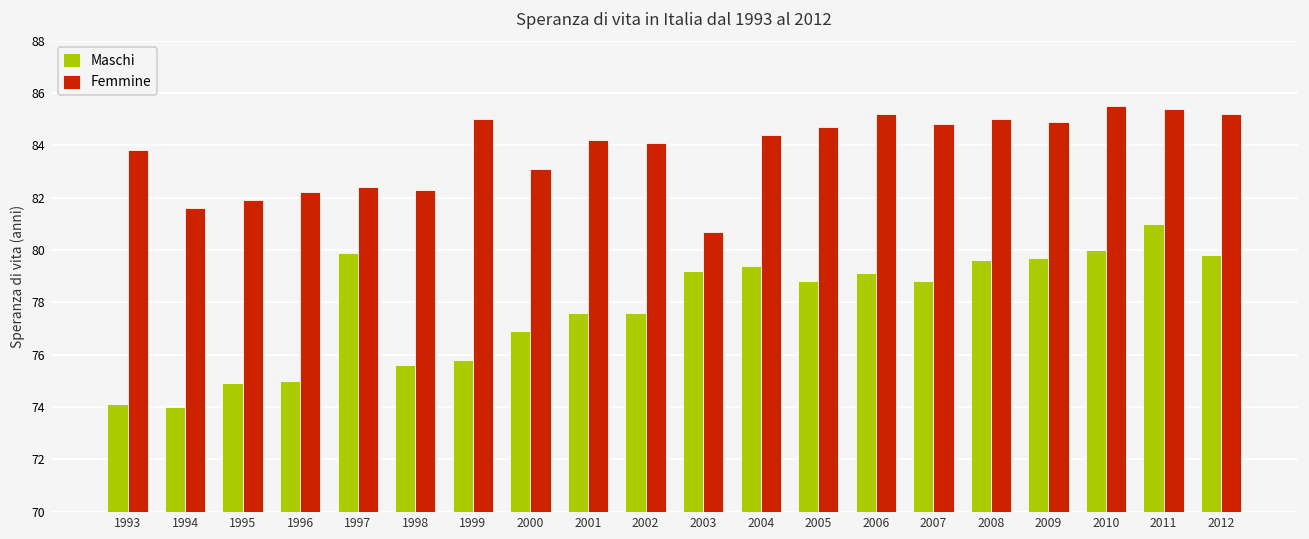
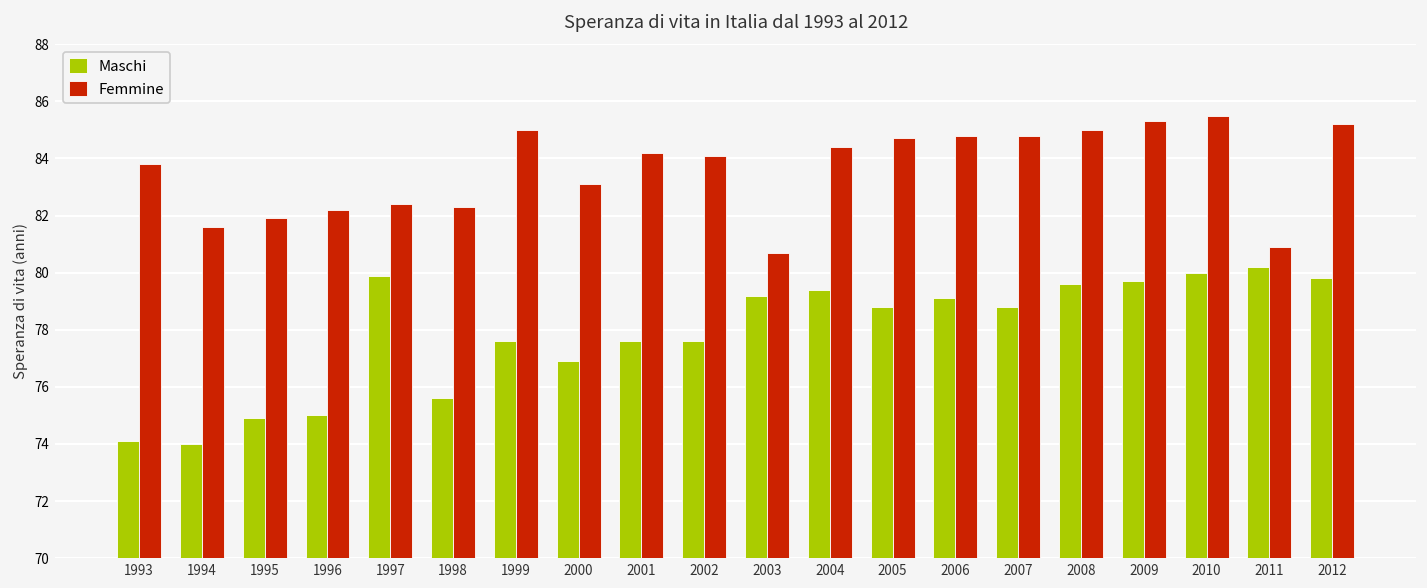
Maschi, 1999: 75.8 -> 77.6
Femmine, 2006: 85.2 -> 84.8
Femmine, 2009: 84.9 -> 85.3
Maschi, 2011: 81.0 -> 80.2
Femmine, 2011: 85.4 -> 80.9
